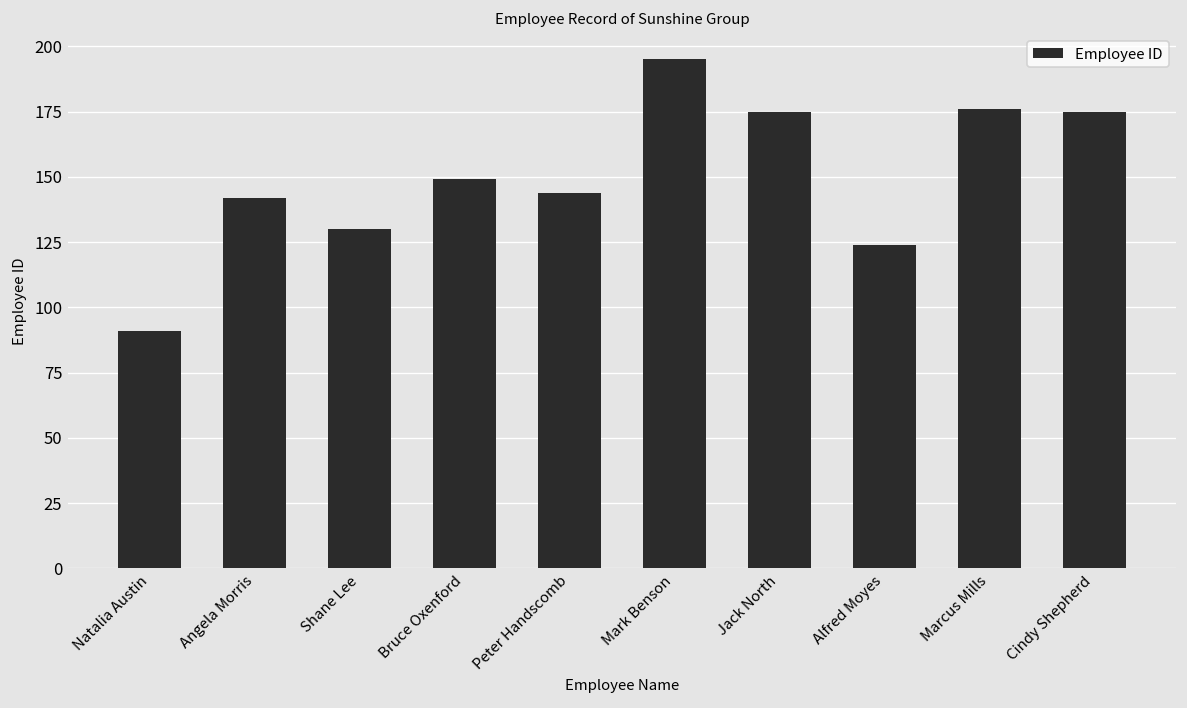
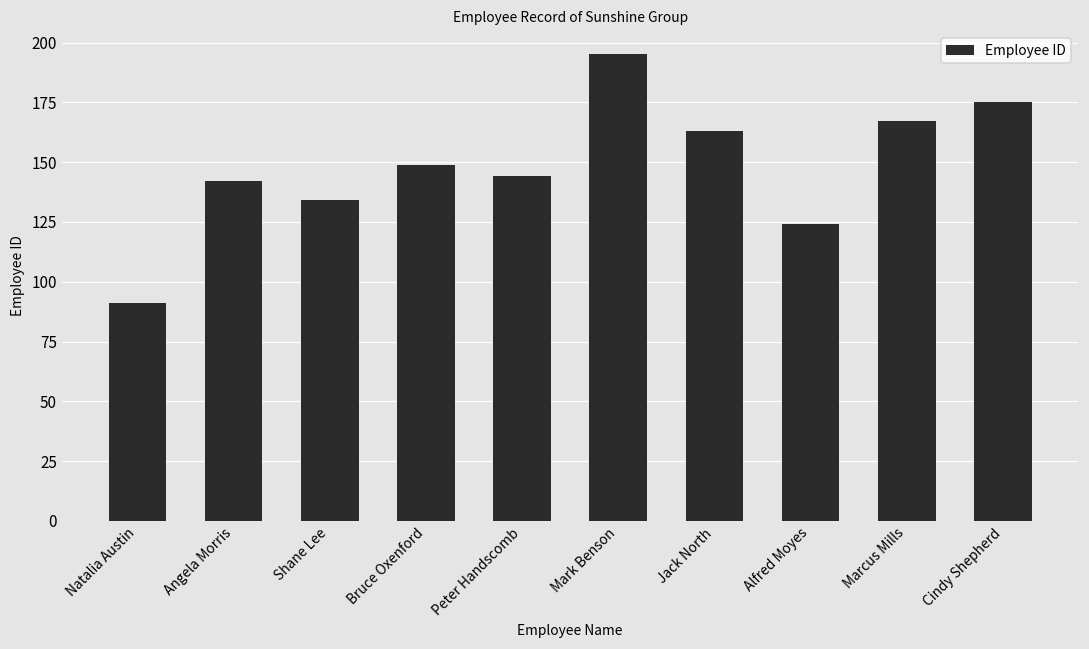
Shane Lee: 130 -> 134
Jack North: 175 -> 163
Marcus Mills: 176 -> 167
